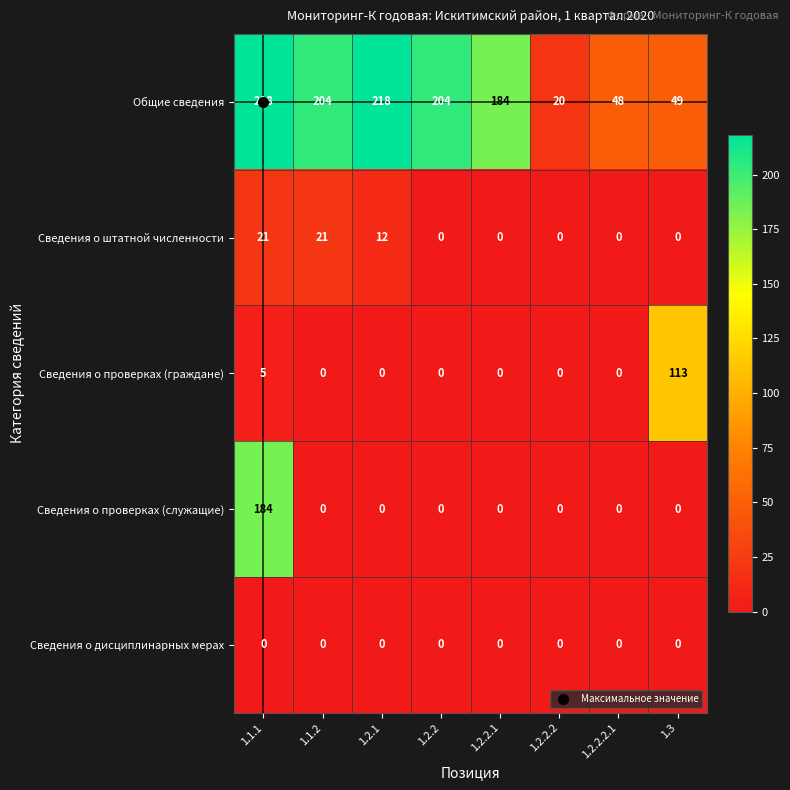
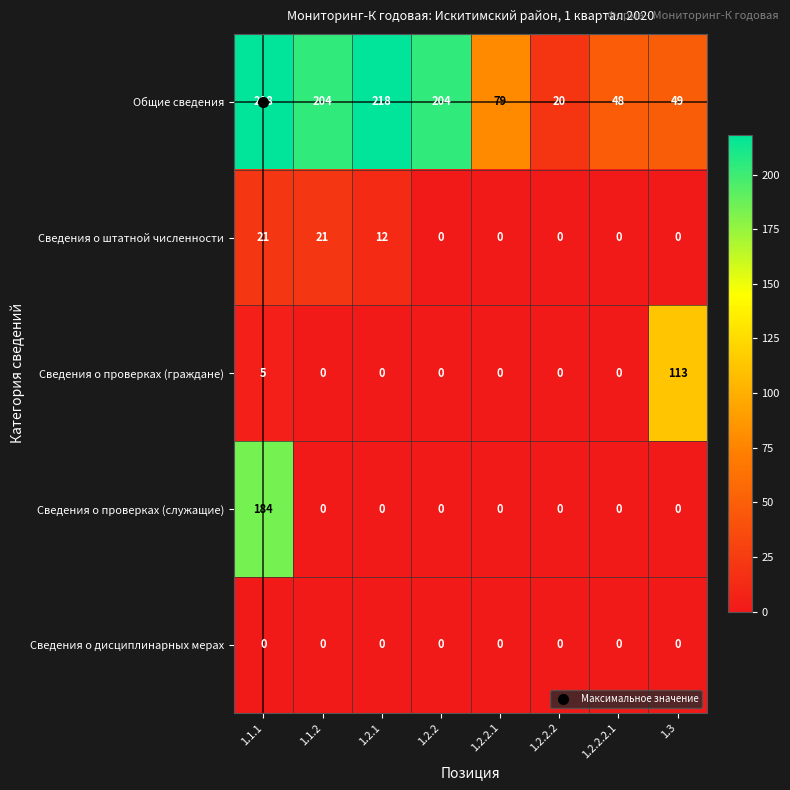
Общие сведения, 1.2.2.1: 184 -> 79
